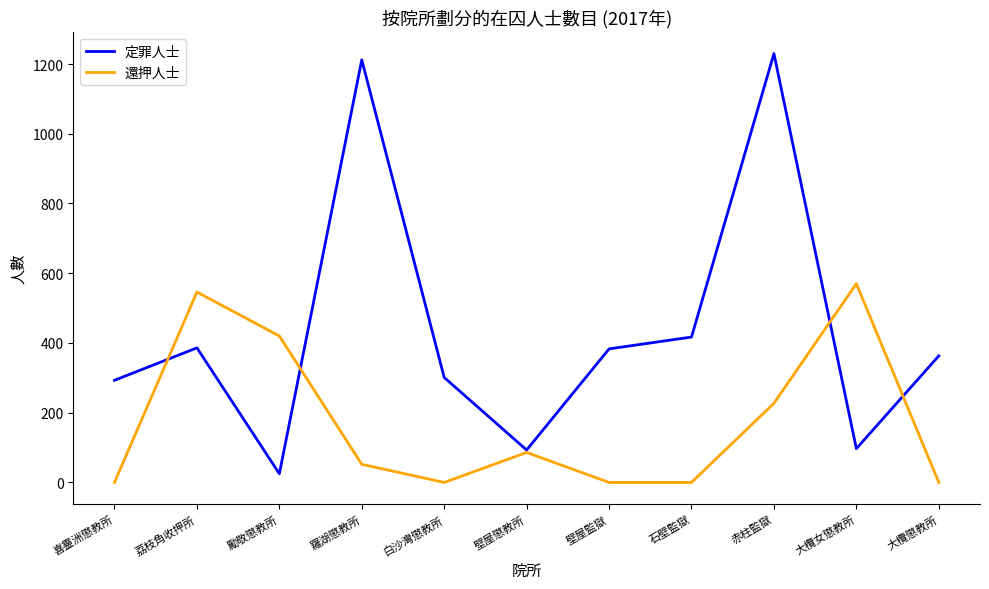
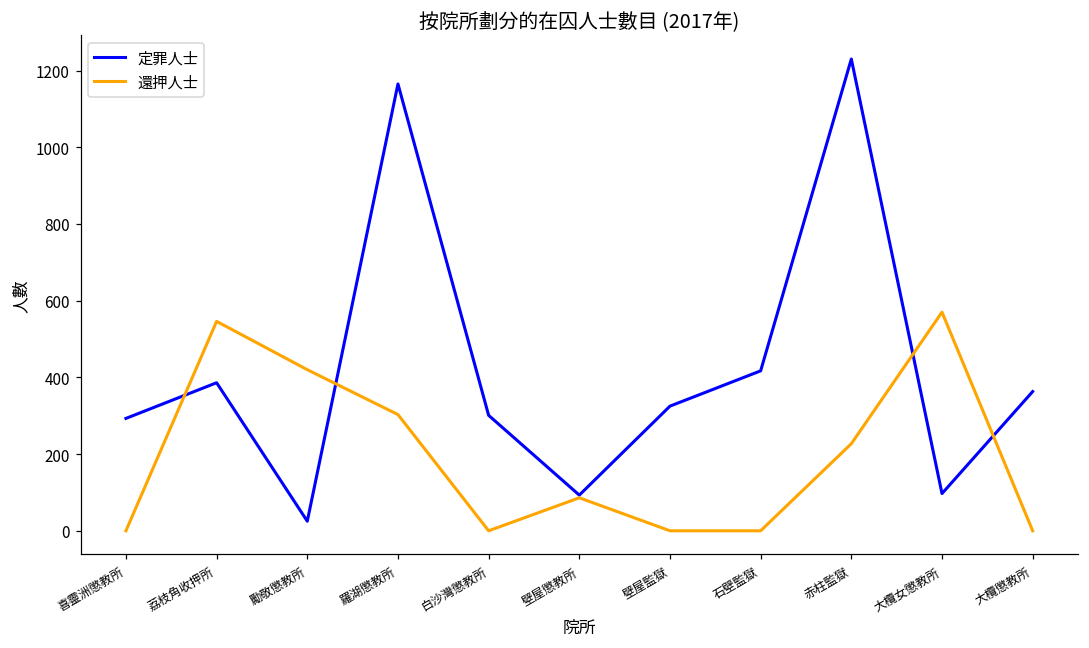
定罪人士, 羅湖懲教所: 1210 -> 1170
還押人士, 羅湖懲教所: 50 -> 300
定罪人士, 壁屋監獄: 380 -> 330
